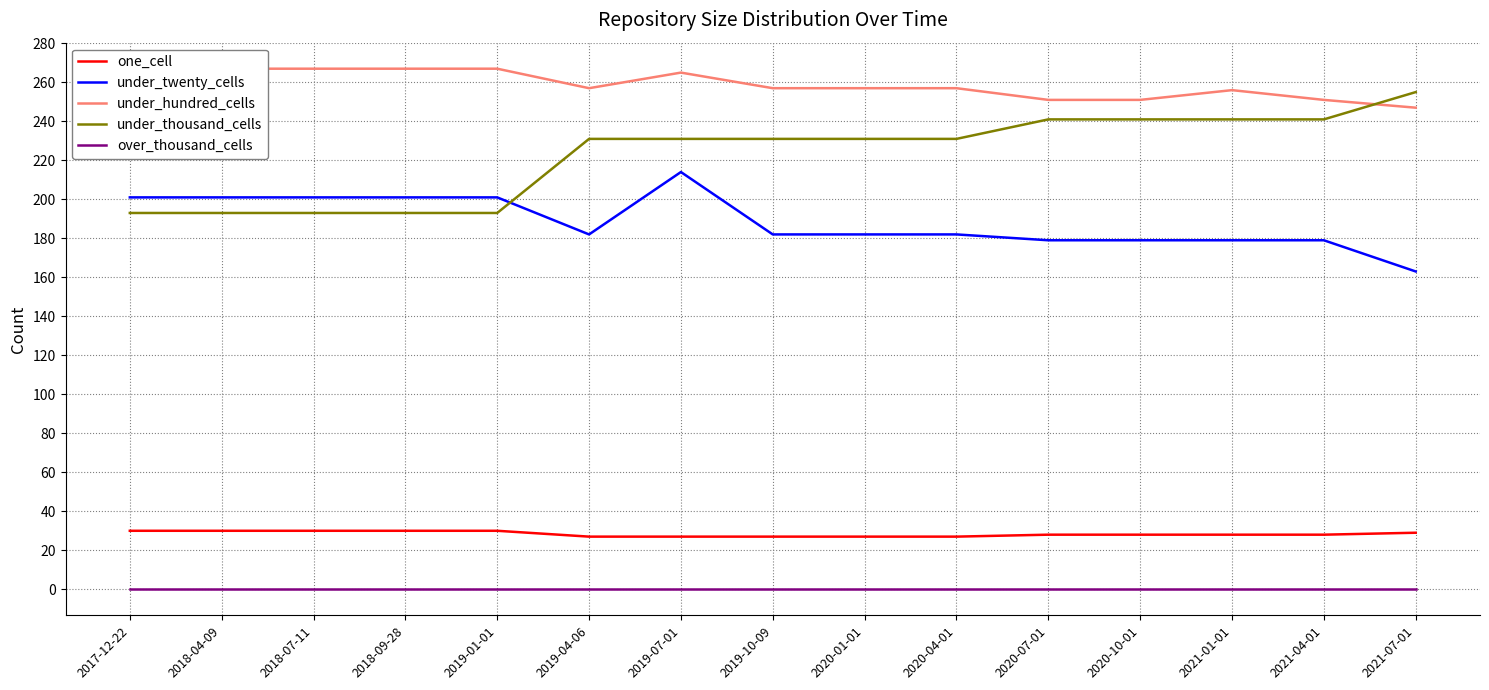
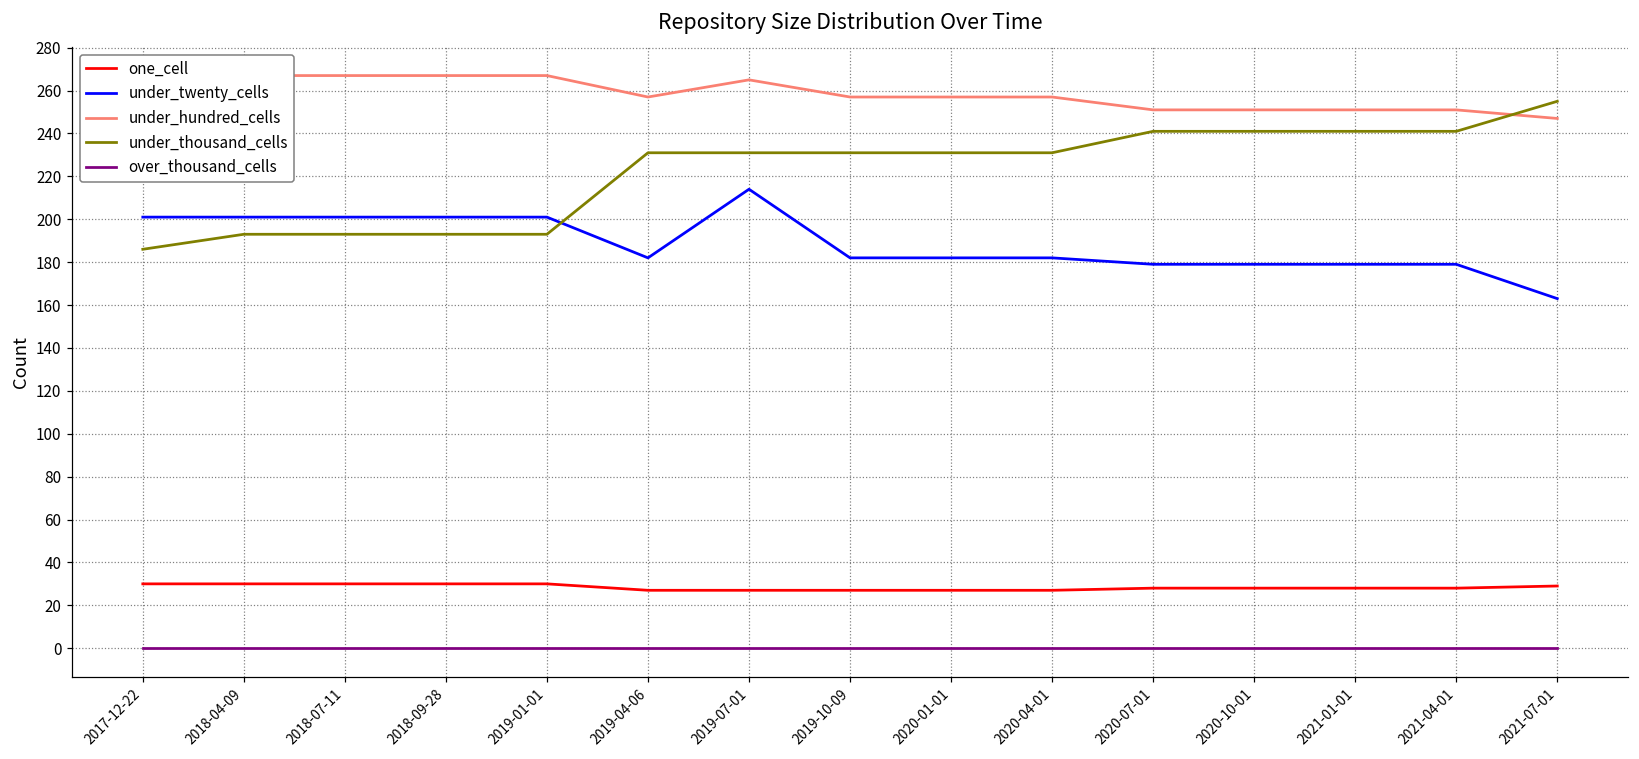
under_thousand_cells, 2017-12-22: 193 -> 186
under_hundred_cells, 2021-01-01: 256 -> 251
